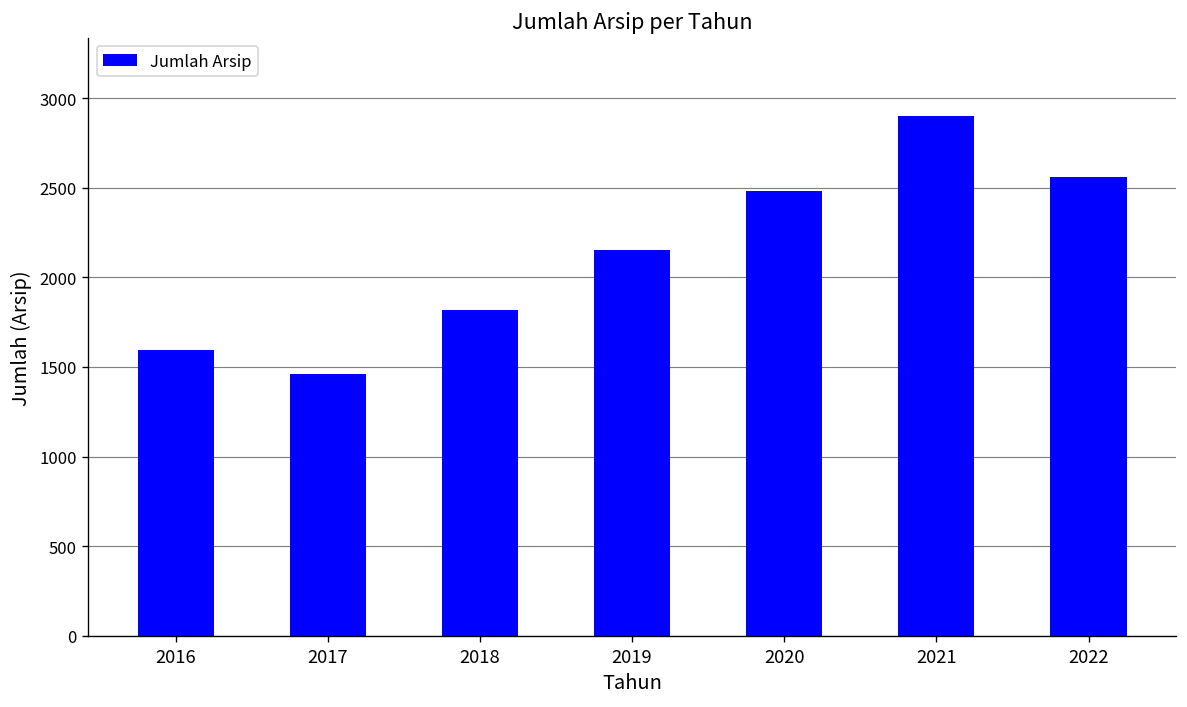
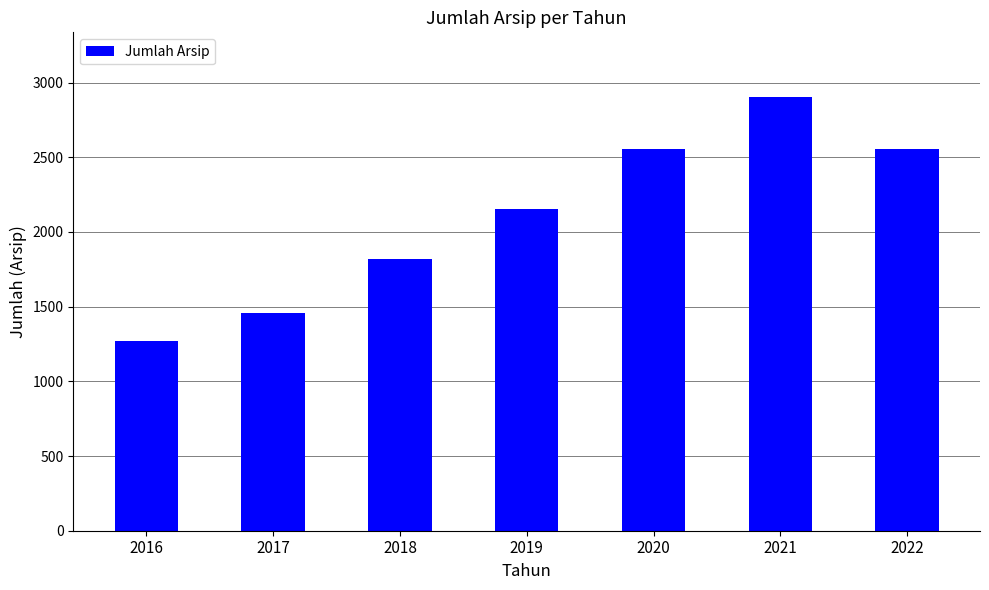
2016: 1590 -> 1270
2020: 2480 -> 2550
